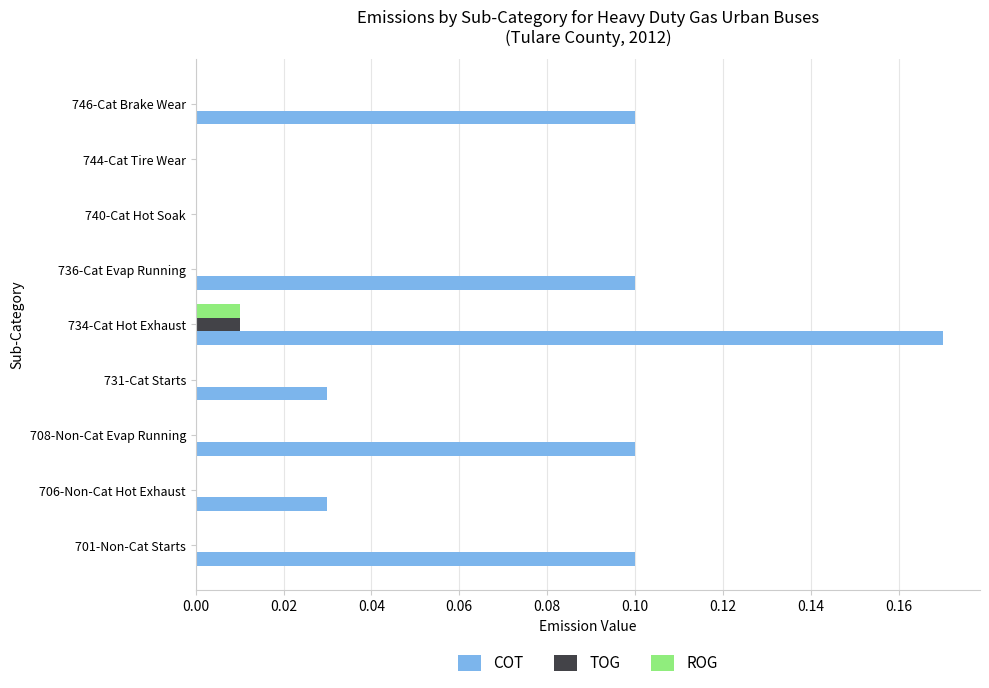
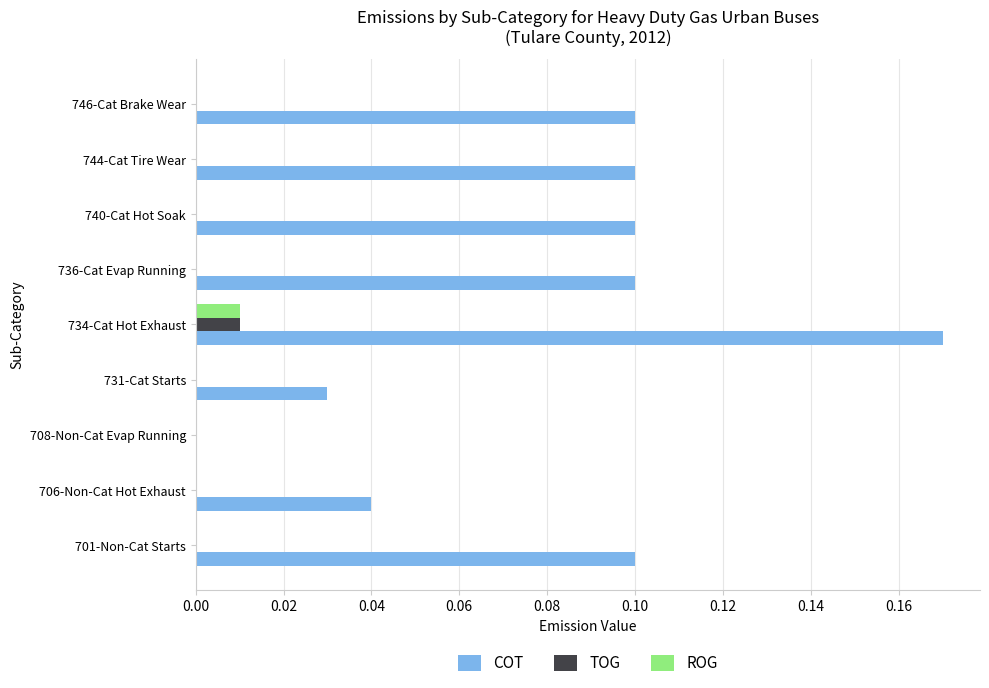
COT, 744-Cat Tire Wear: 0.0 -> 0.1
COT, 740-Cat Hot Soak: 0.0 -> 0.1
COT, 708-Non-Cat Evap Running: 0.1 -> 0.0
COT, 706-Non-Cat Hot Exhaust: 0.03 -> 0.04
